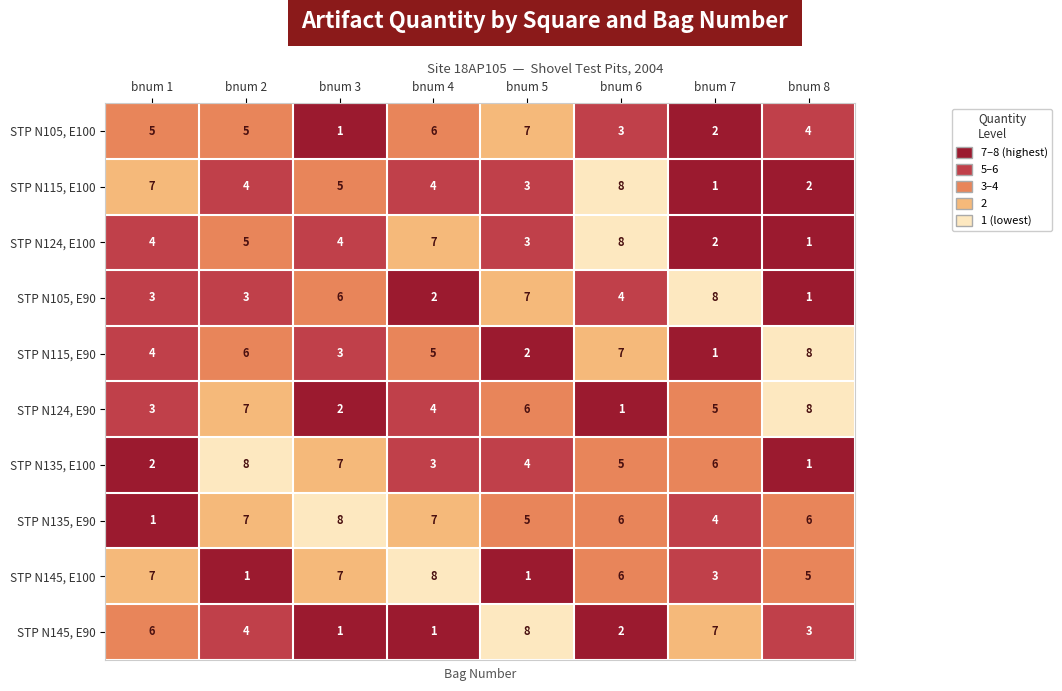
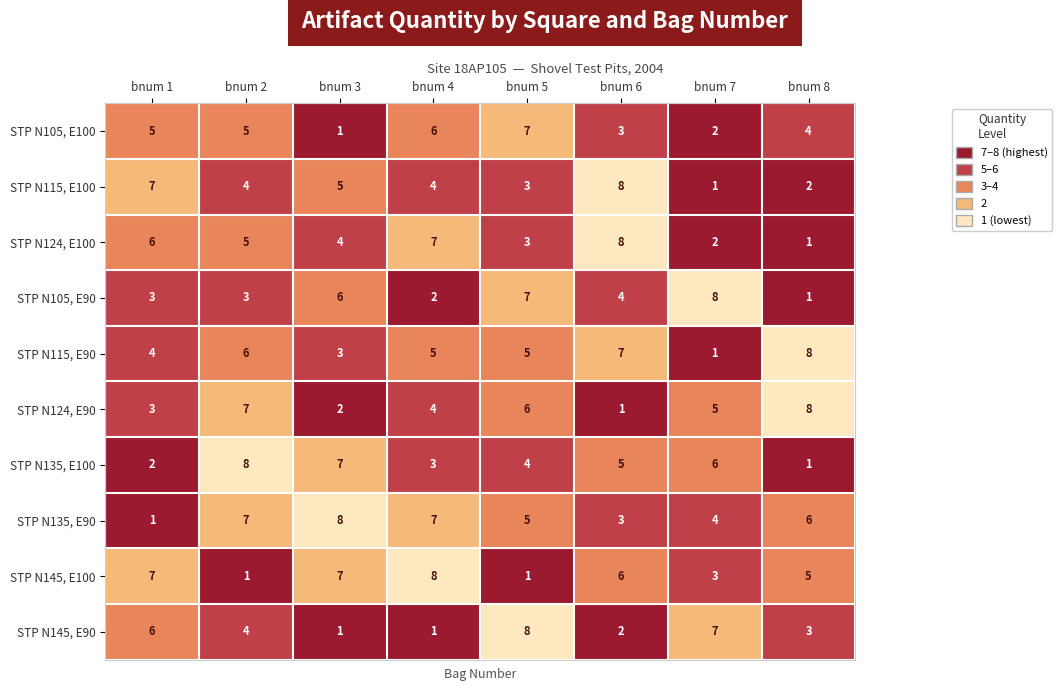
STP N124, E100, bnum 1: 4 -> 6
STP N115, E90, bnum 5: 2 -> 5
STP N135, E90, bnum 6: 6 -> 3
